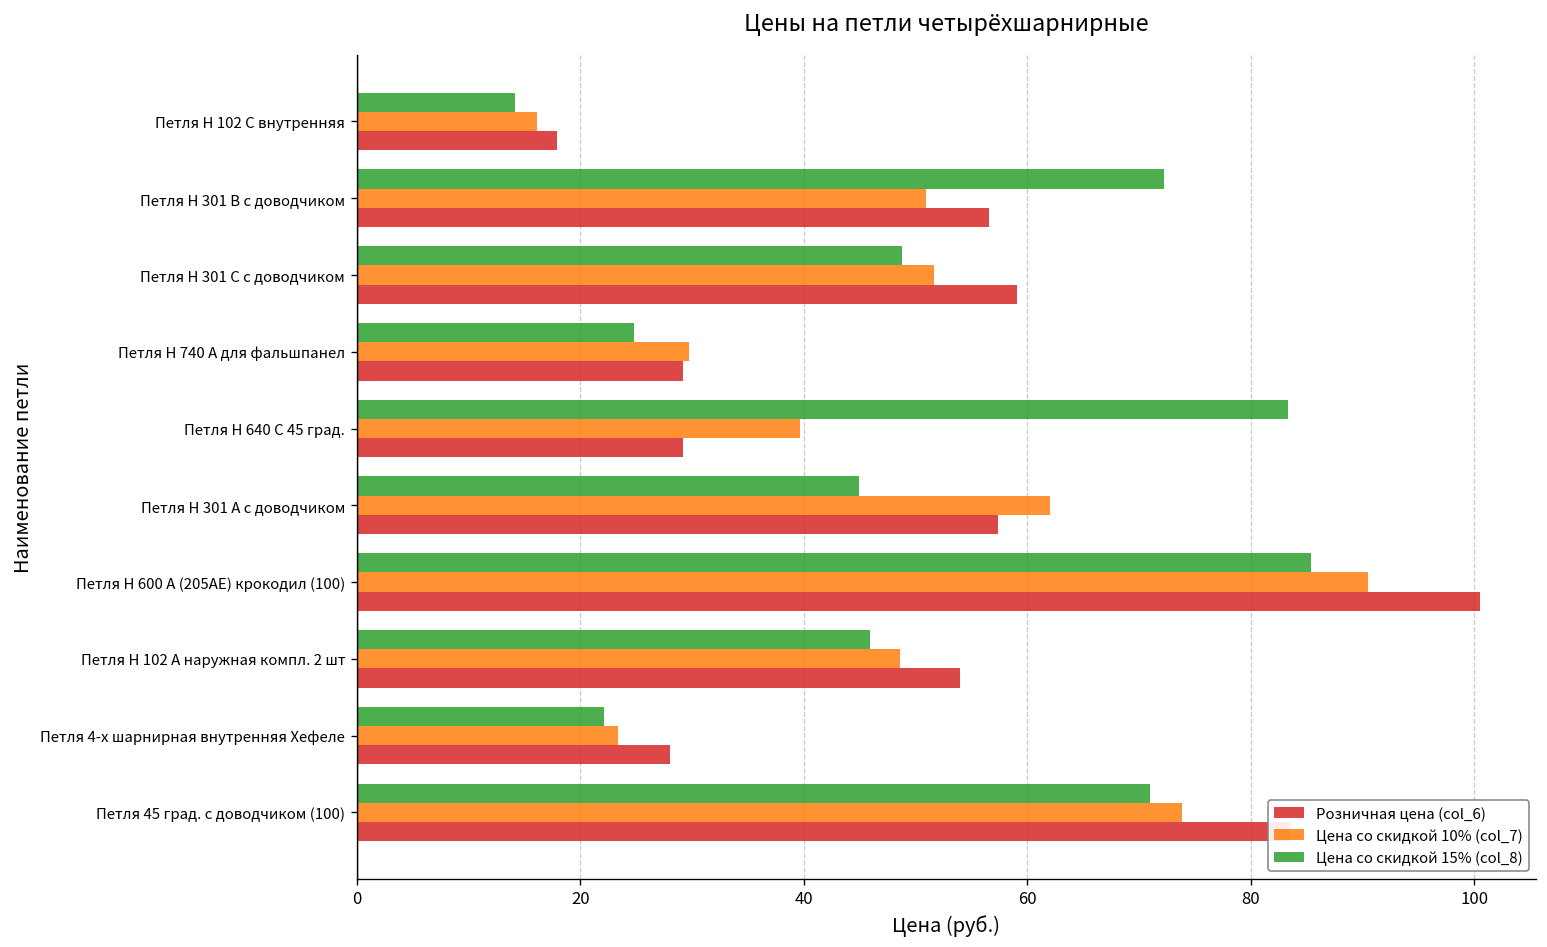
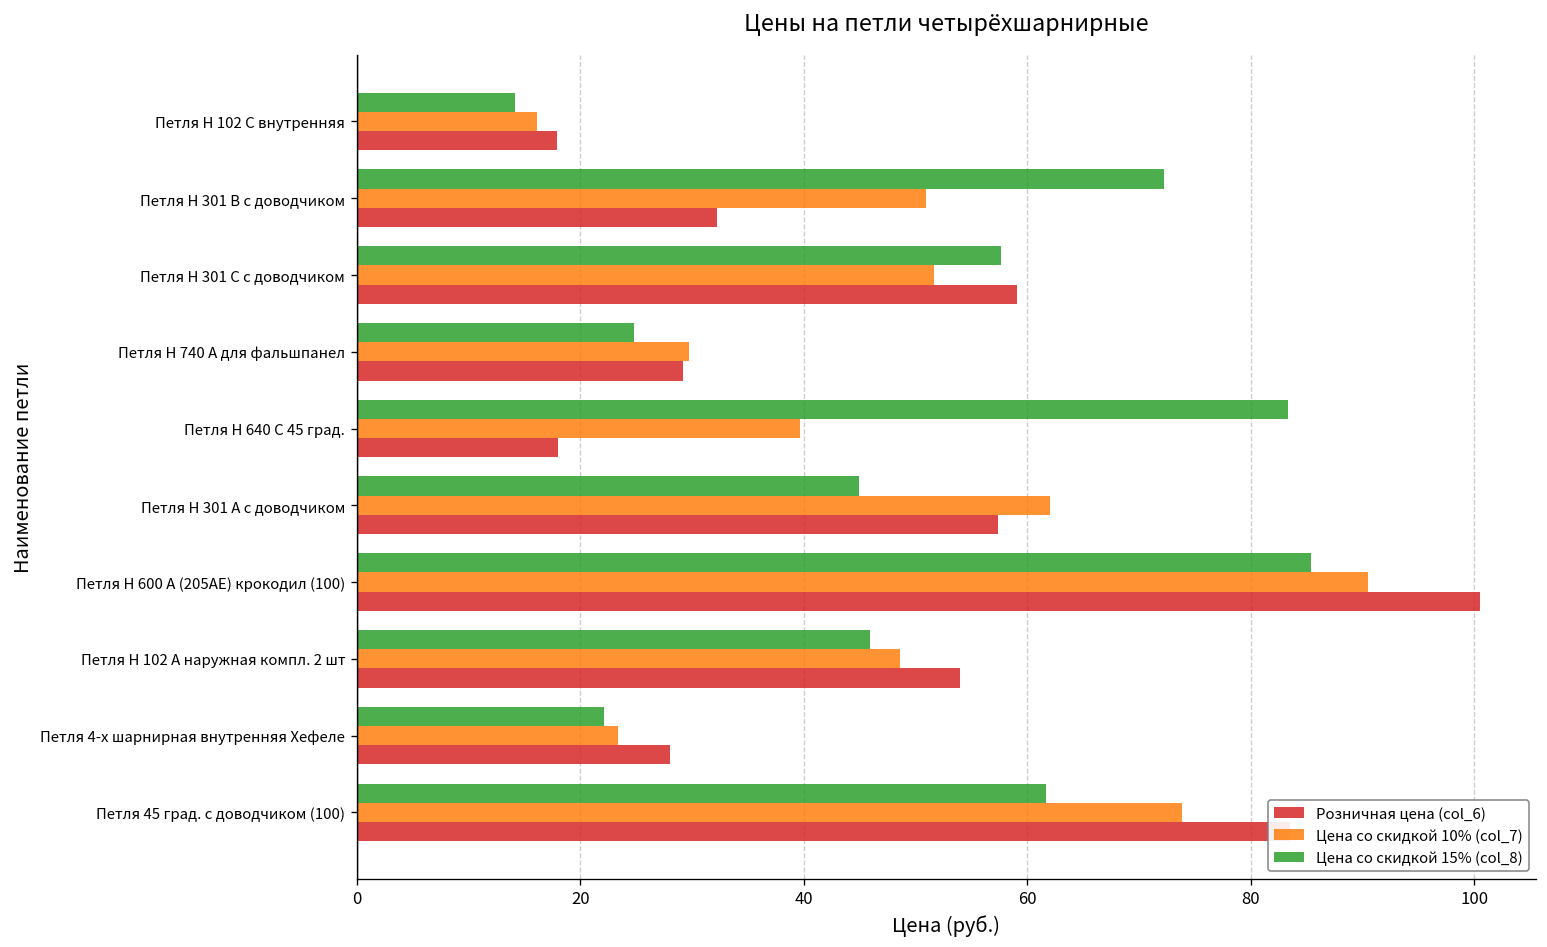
Розничная цена (col_6), Петля H 301 В с доводчиком: 57 -> 32
Цена со скидкой 15% (col_8), Петля H 301 С с доводчиком: 49 -> 58
Розничная цена (col_6), Петля H 640 С 45 град.: 29 -> 18
Цена со скидкой 15% (col_8), Петля 45 град. с доводчиком (100): 71 -> 62
